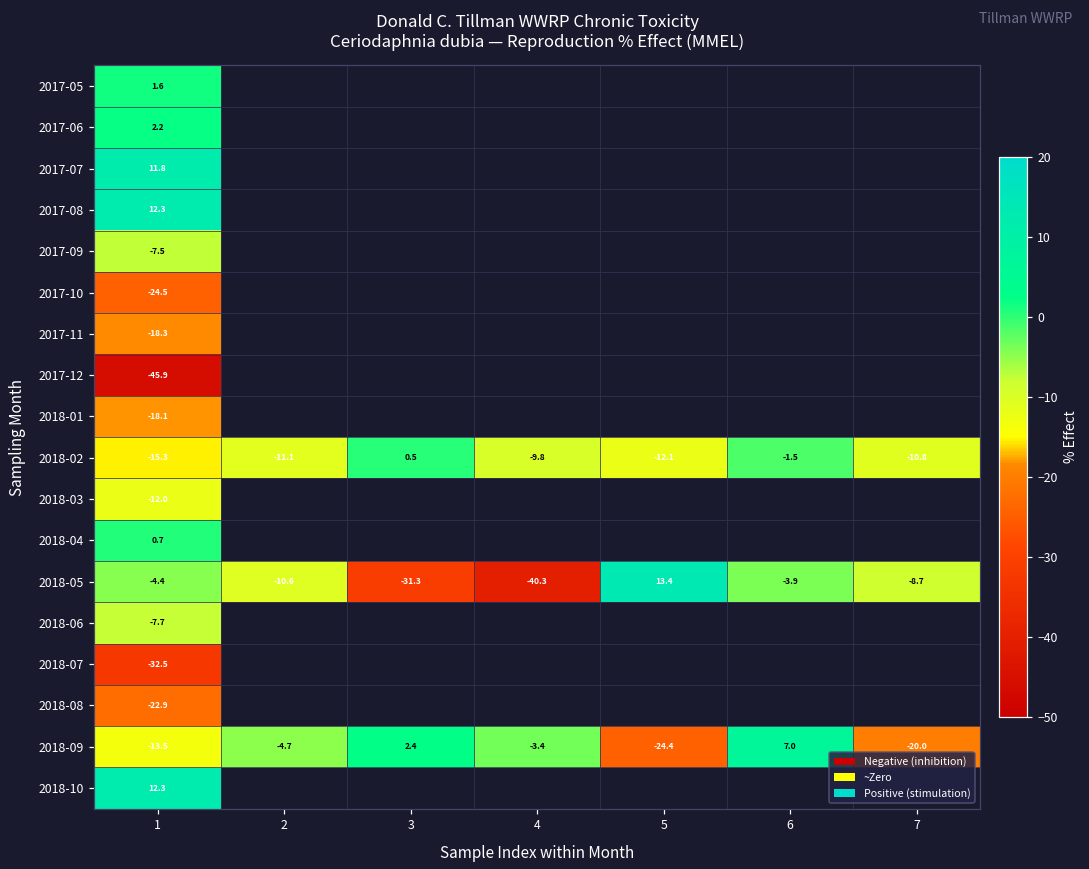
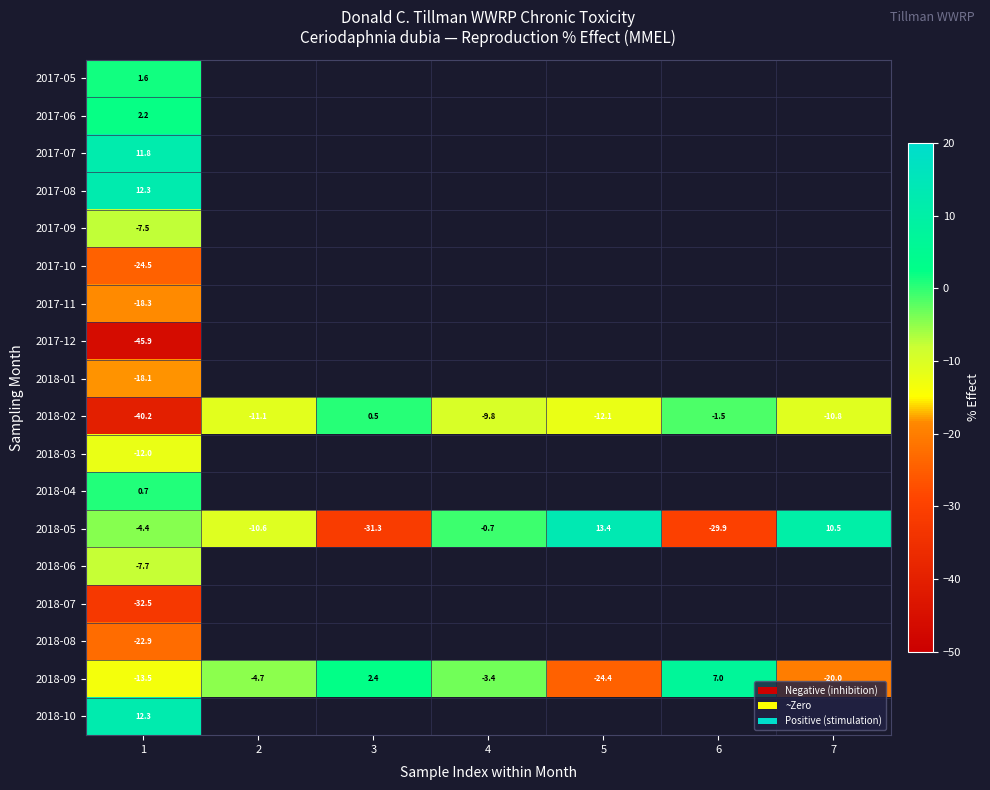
2018-02, 1: -15.3 -> -40.2
2018-05, 4: -40.3 -> -0.7
2018-05, 6: -3.9 -> -29.9
2018-05, 7: -8.7 -> 10.5
